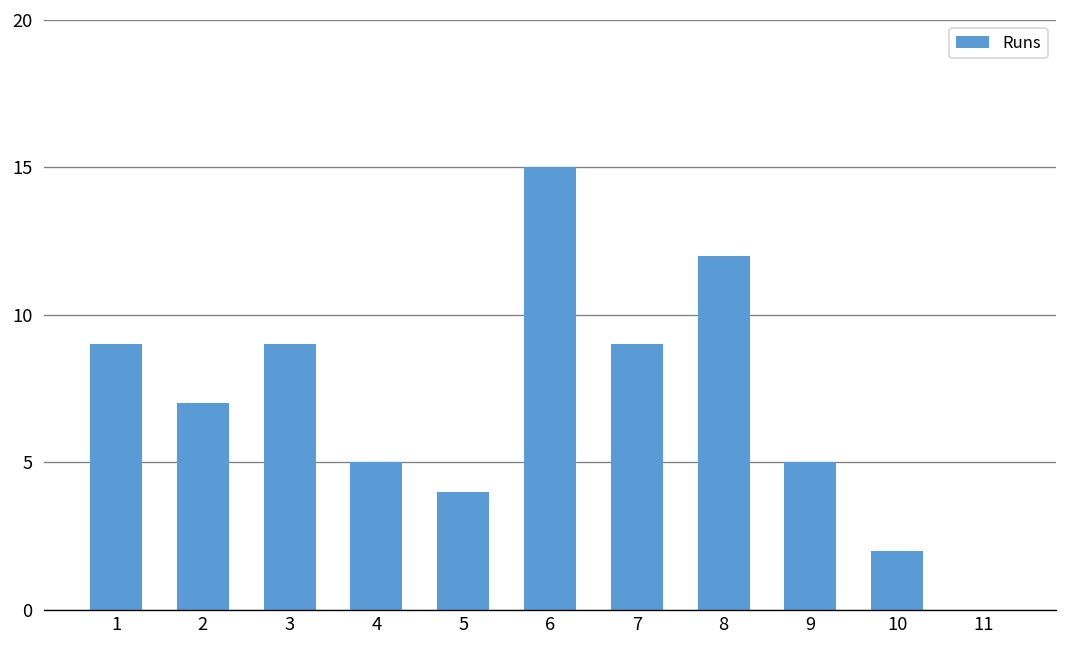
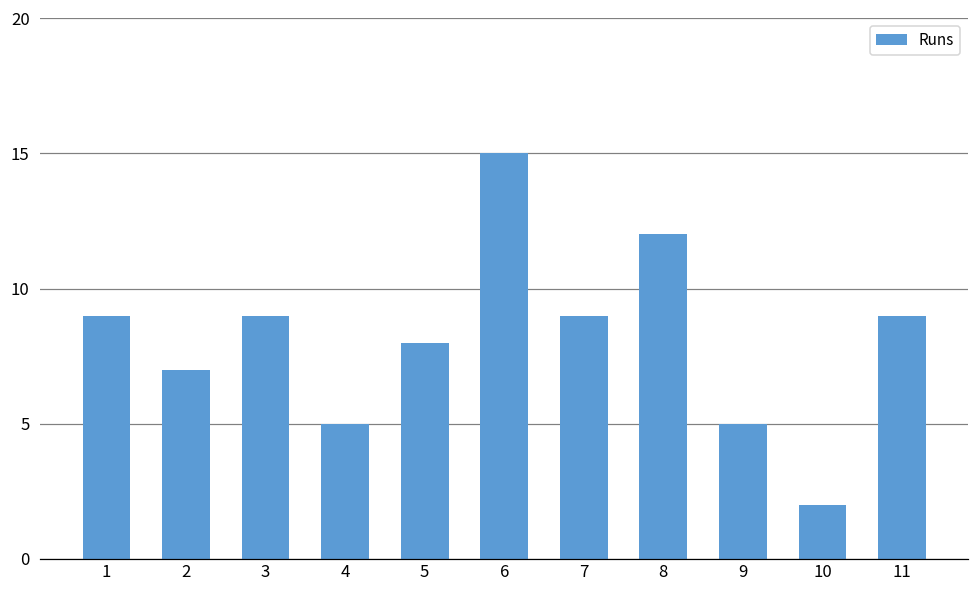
5: 4 -> 8
11: 0 -> 9
